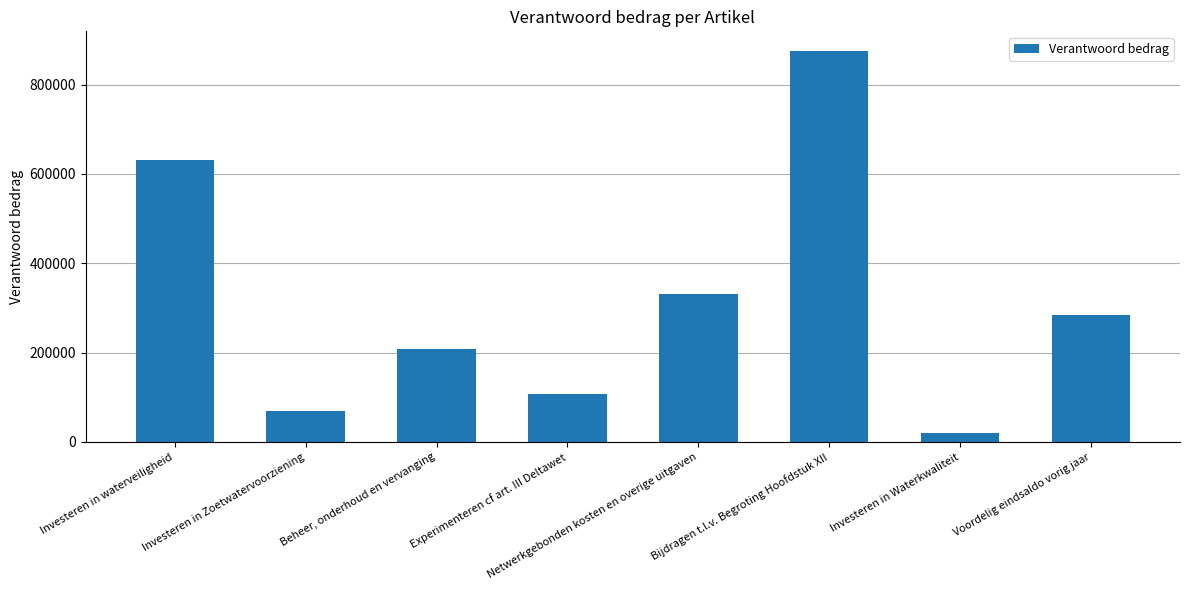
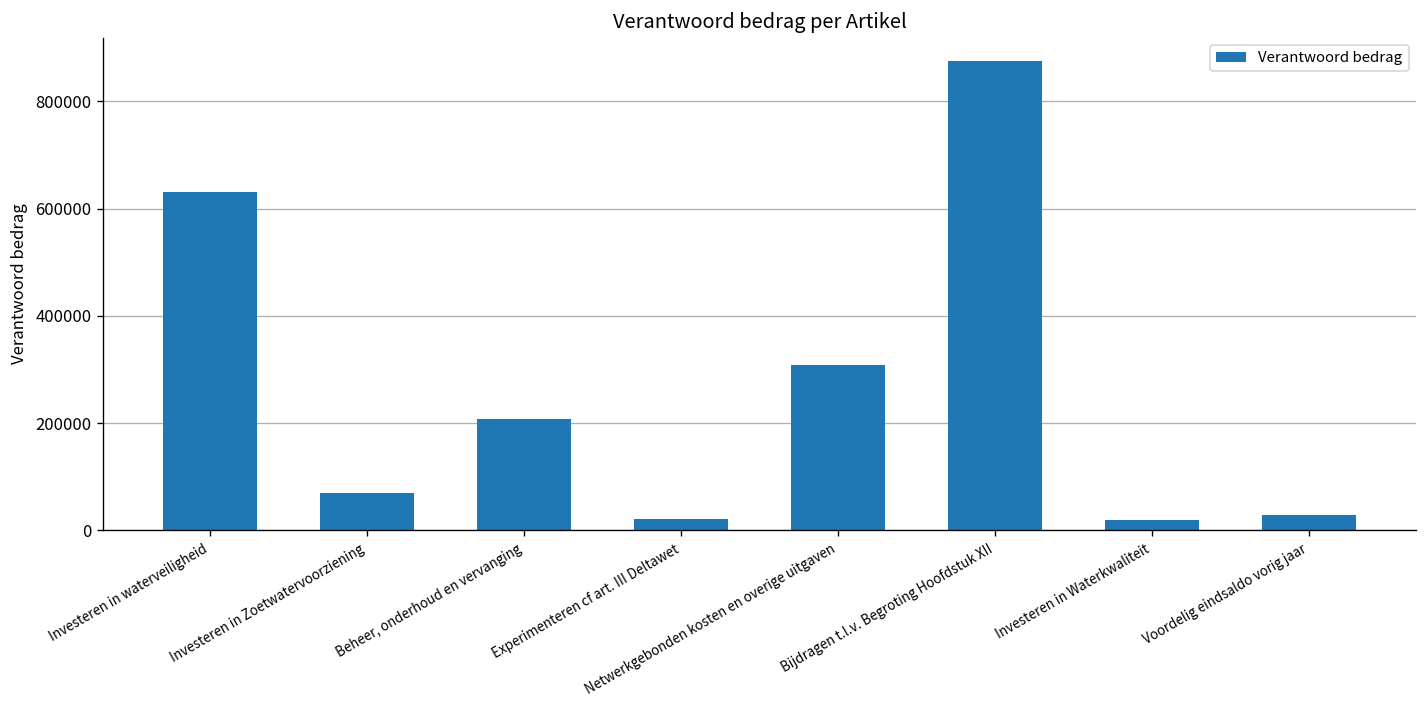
Experimenteren cf art. III Deltawet: 110000 -> 20000
Netwerkgebonden kosten en overige uitgaven: 330000 -> 310000
Voordelig eindsaldo vorig jaar: 280000 -> 30000
